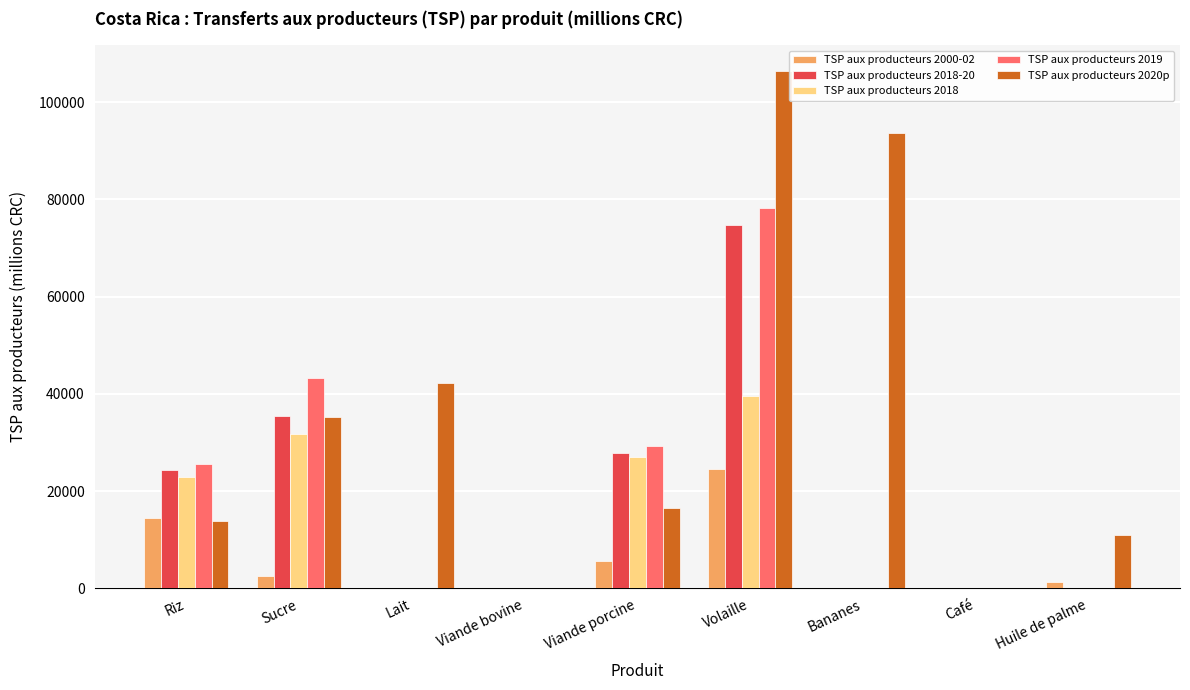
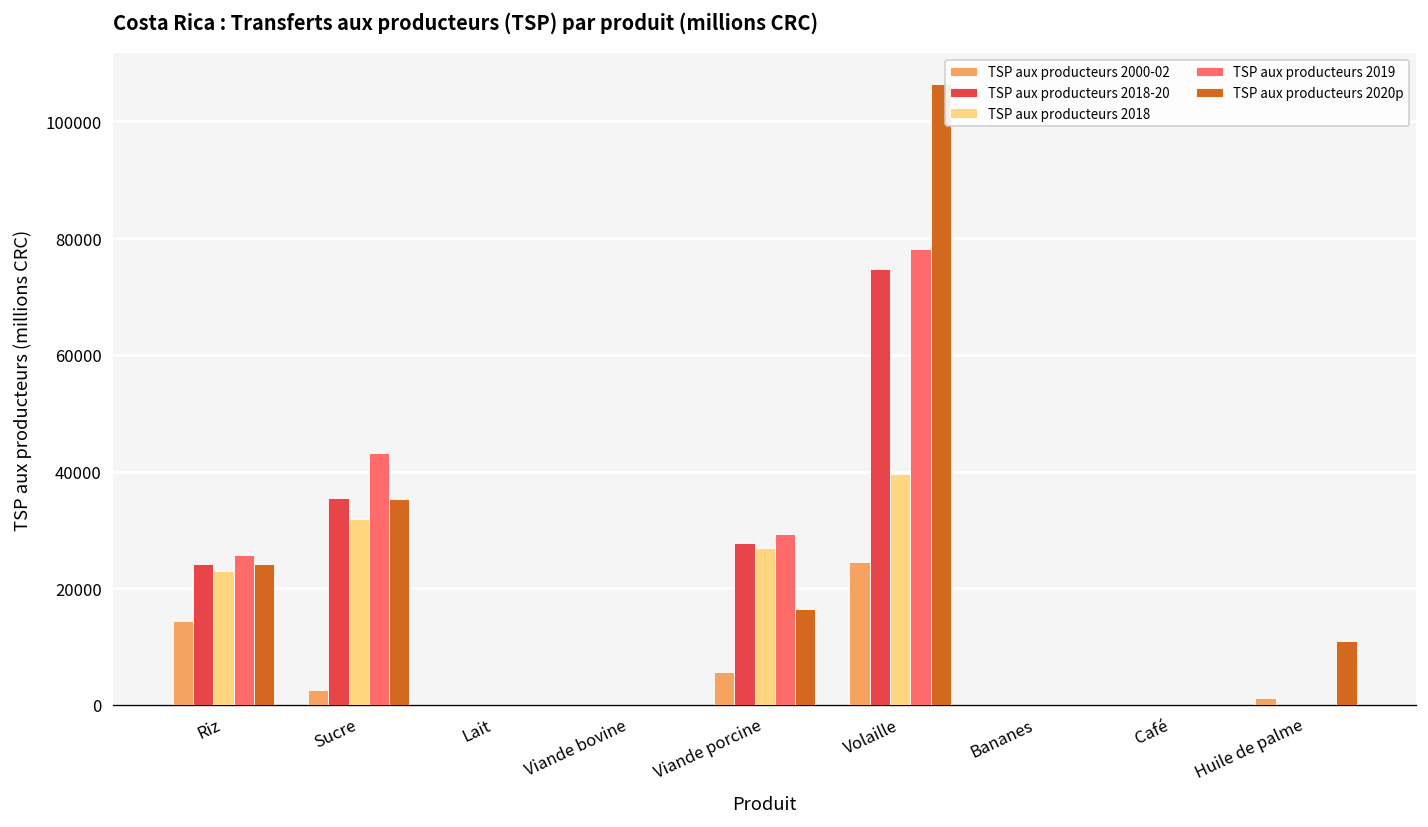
TSP aux producteurs 2020p, Riz: 14000 -> 24000
TSP aux producteurs 2020p, Lait: 42000 -> 0
TSP aux producteurs 2020p, Bananes: 94000 -> 0
